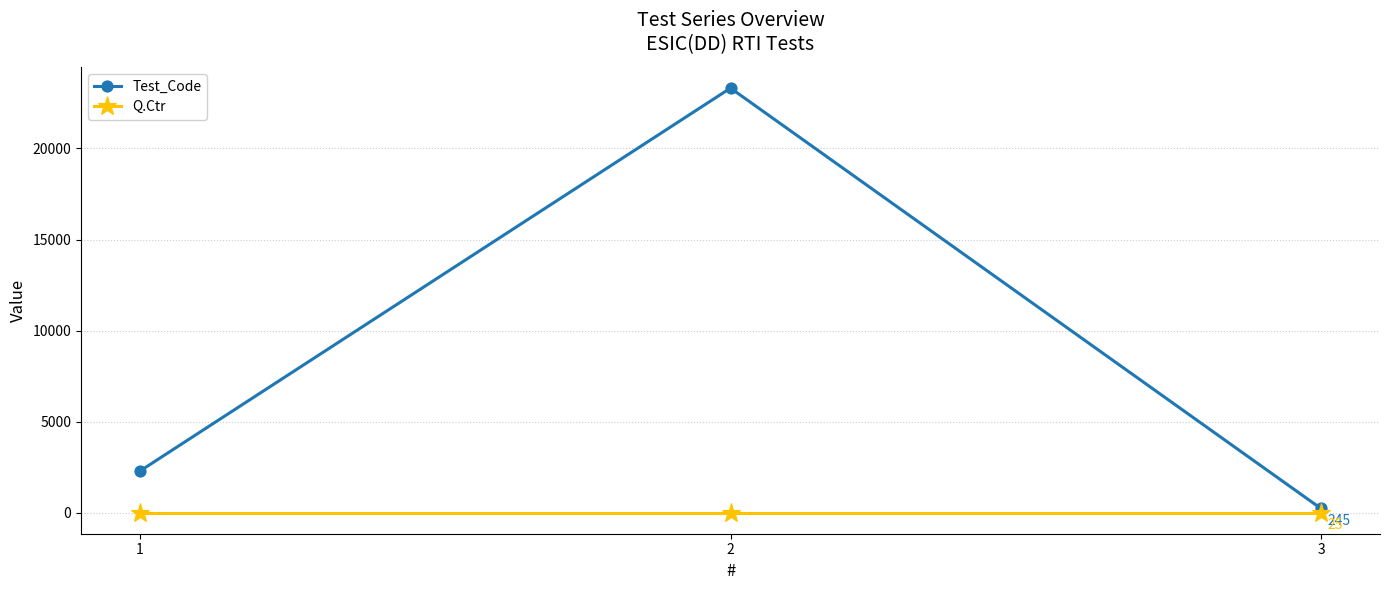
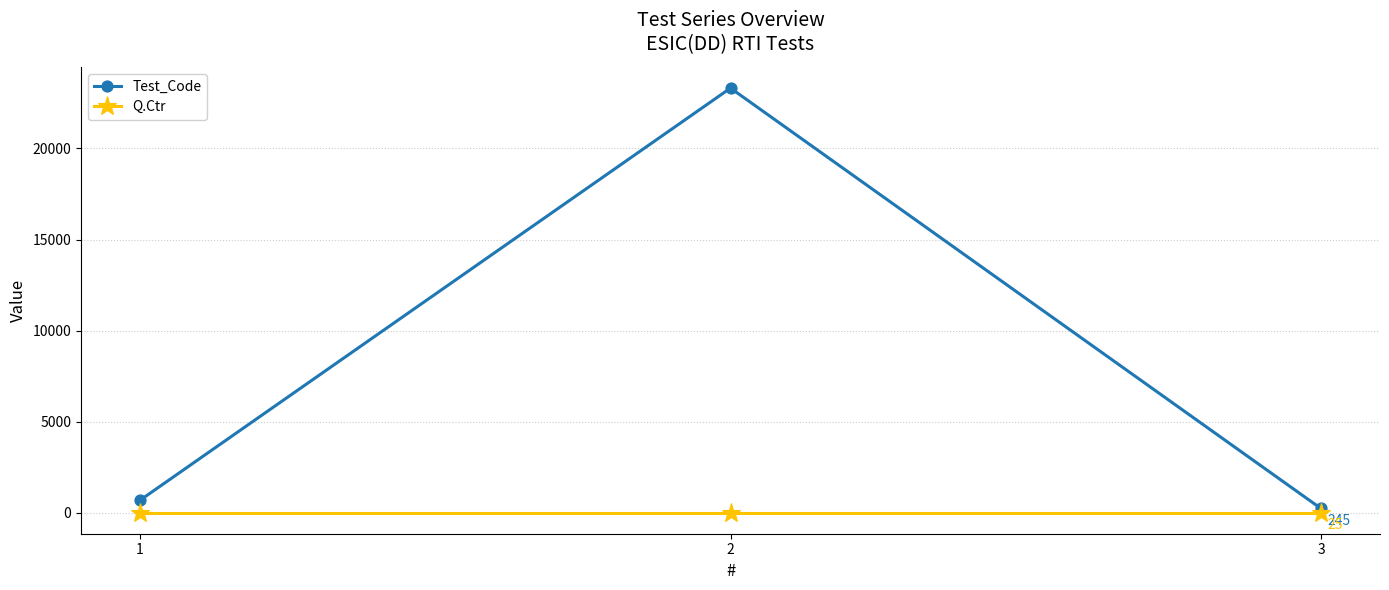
Test_Code, 1: 2300 -> 700
